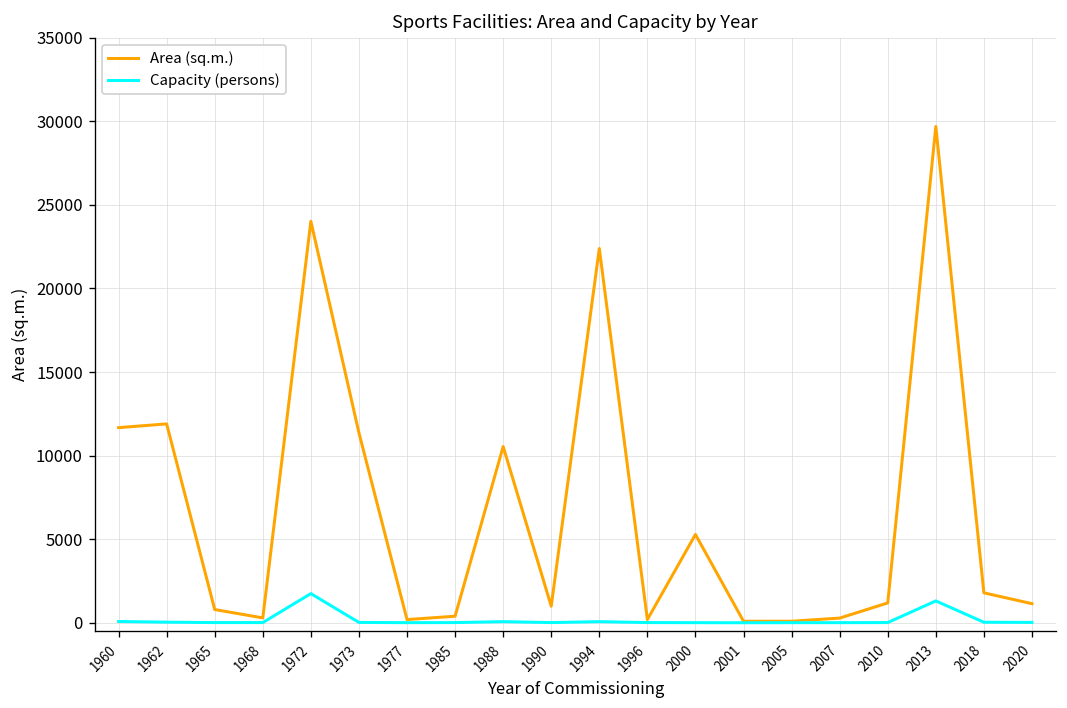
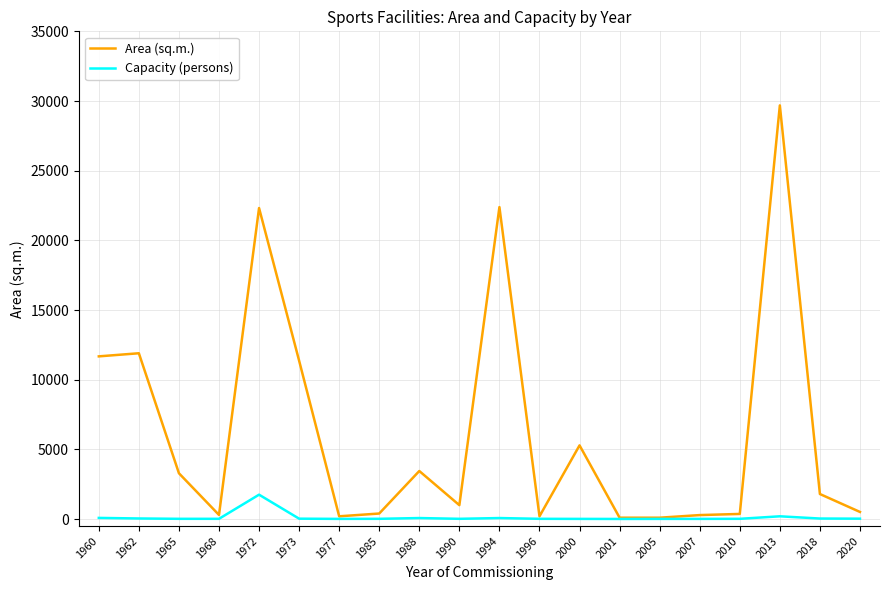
Area (sq.m.), 1965: 800 -> 3300
Area (sq.m.), 1972: 24000 -> 22300
Area (sq.m.), 1988: 10500 -> 3500
Area (sq.m.), 2010: 1200 -> 400
Capacity (persons), 2013: 1300 -> 200
Area (sq.m.), 2020: 1200 -> 500
